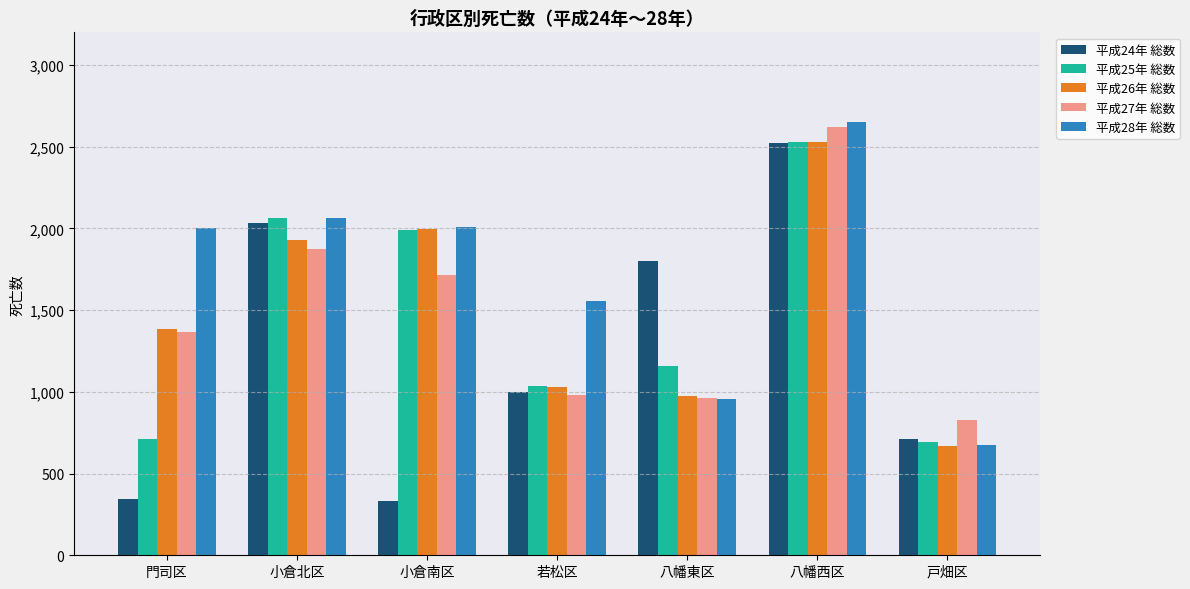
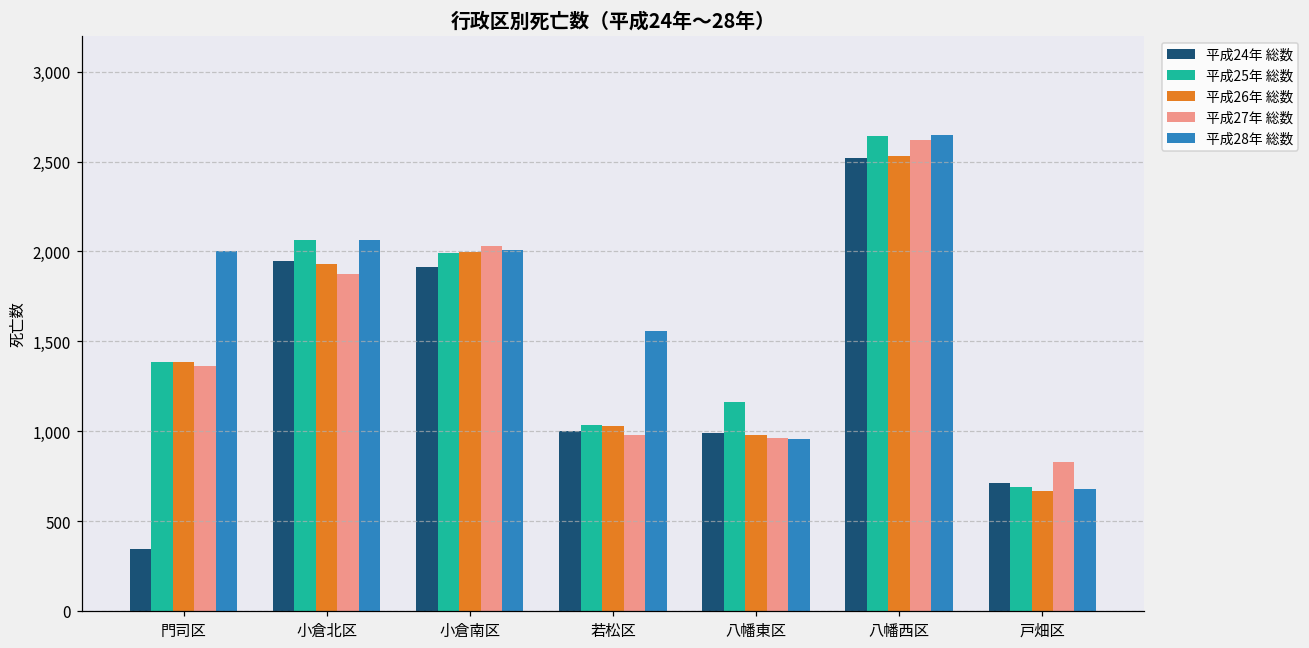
平成25年 総数, 門司区: 710 -> 1,380
平成24年 総数, 小倉北区: 2,030 -> 1,940
平成24年 総数, 小倉南区: 330 -> 1,910
平成27年 総数, 小倉南区: 1,710 -> 2,030
平成24年 総数, 八幡東区: 1,800 -> 990
平成25年 総数, 八幡西区: 2,530 -> 2,640
